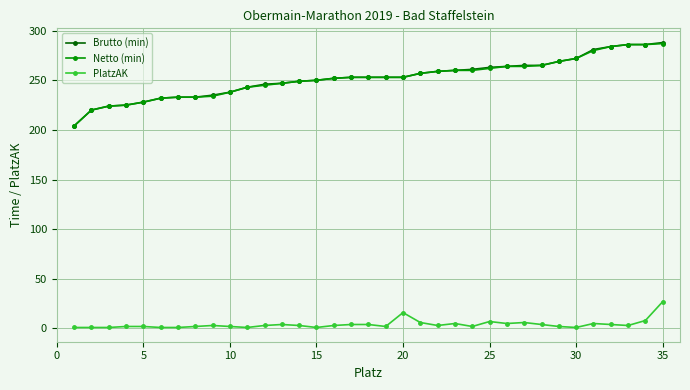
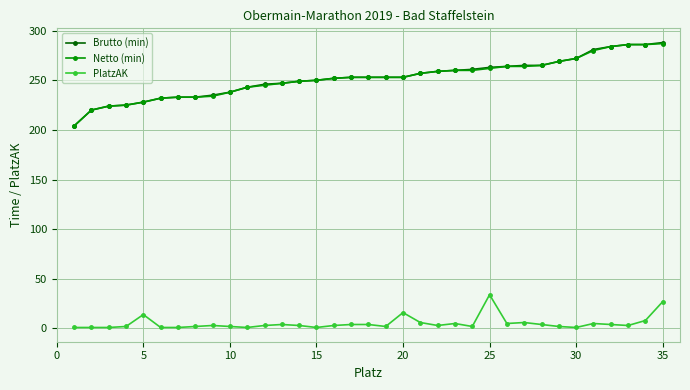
PlatzAK, 5: 0 -> 10
PlatzAK, 25: 10 -> 30
